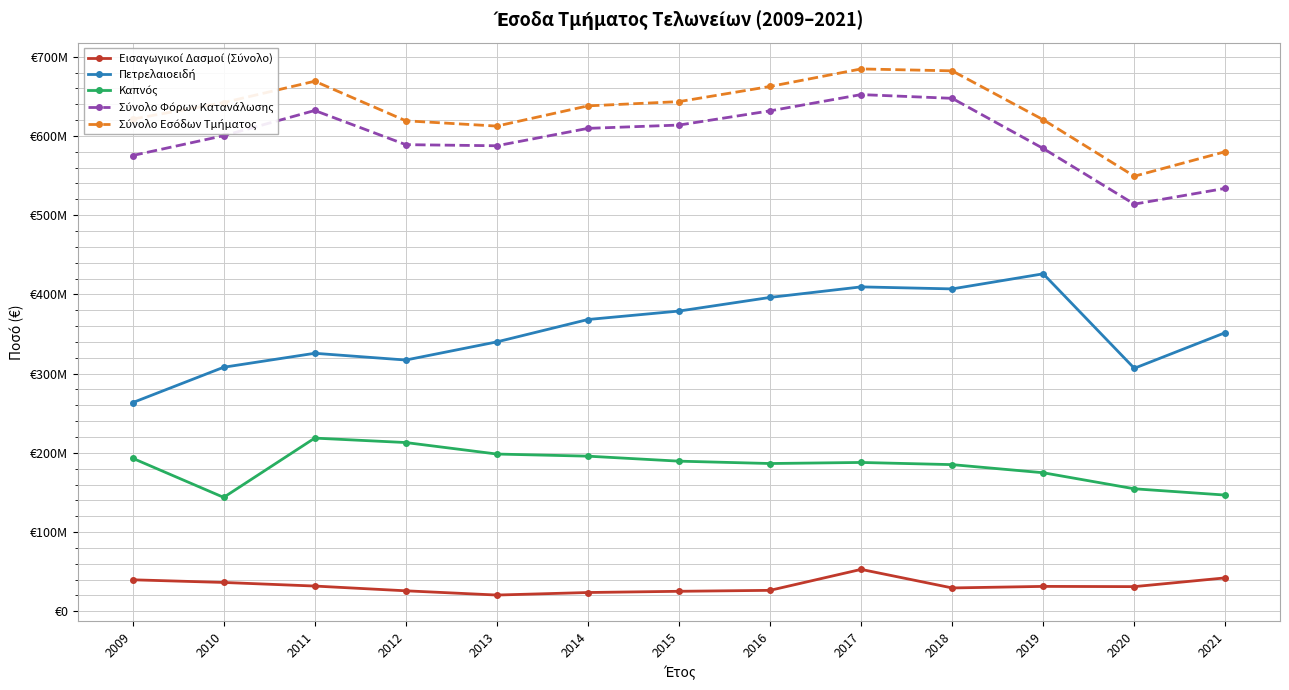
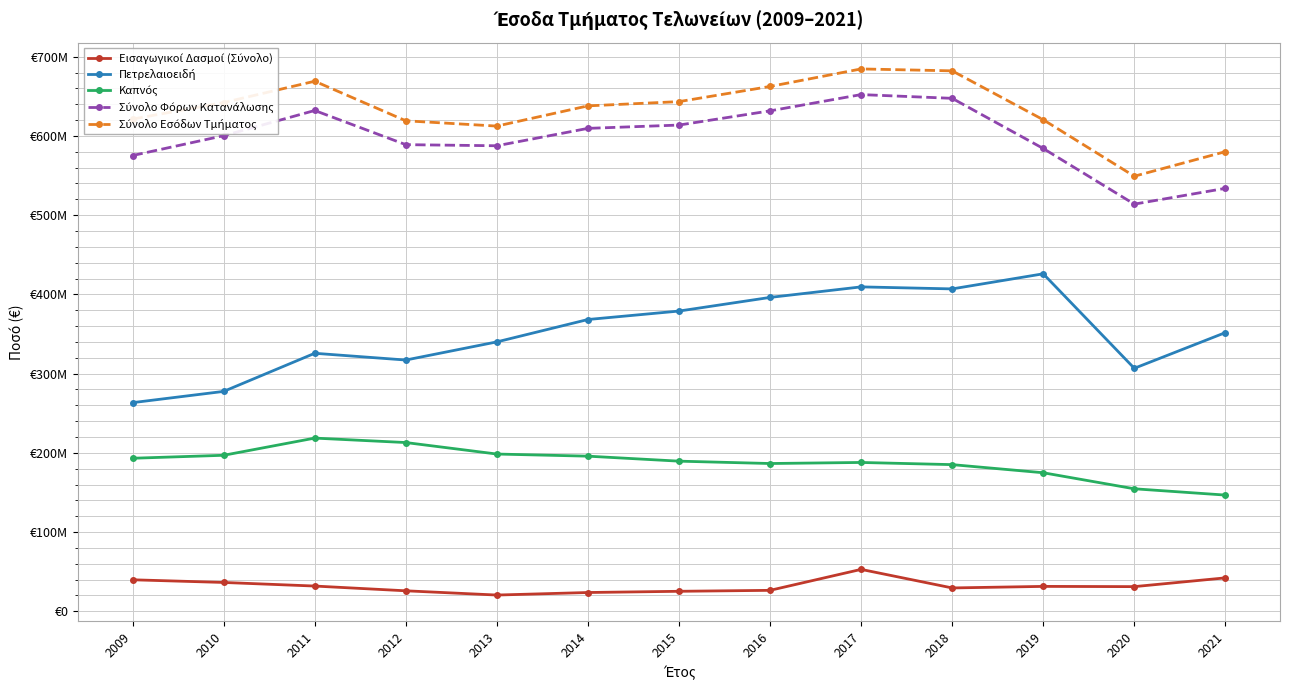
Πετρελαιοειδή, 2010: €310000000 -> €280000000
Καπνός, 2010: €140000000 -> €200000000
